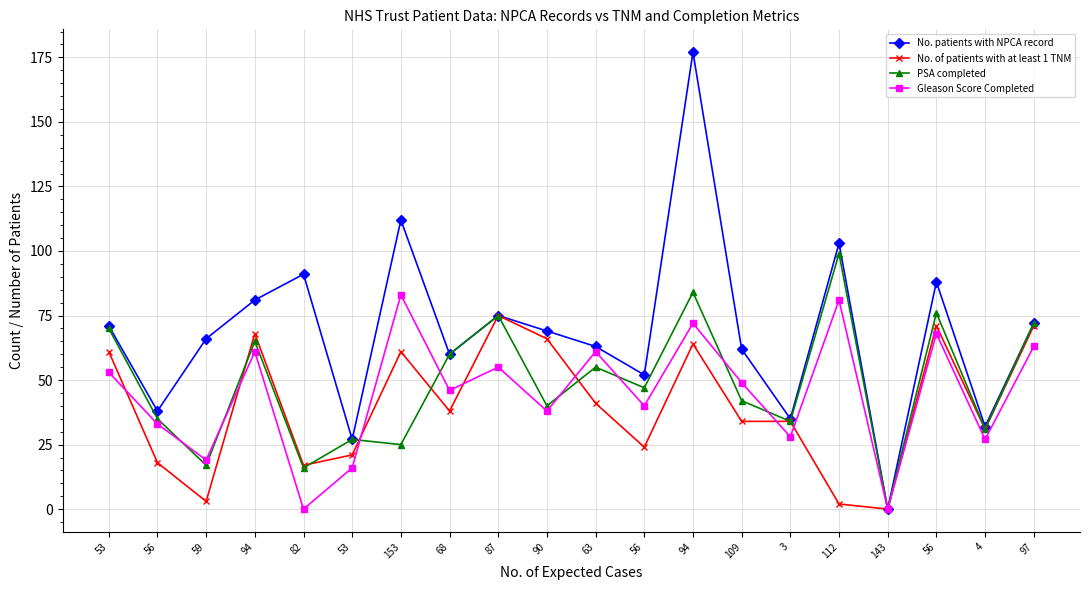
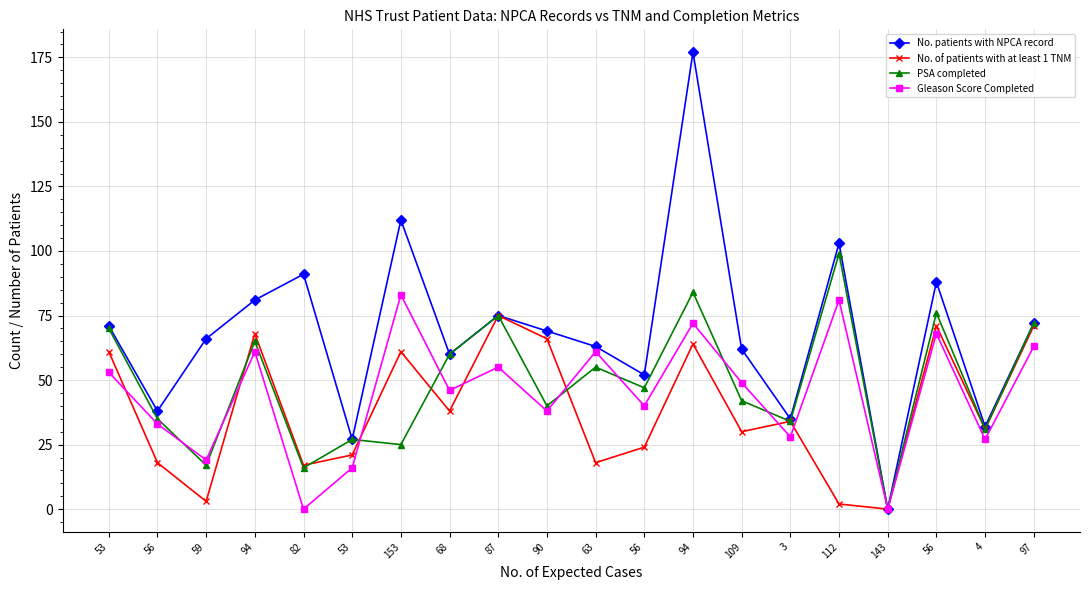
No. of patients with at least 1 TNM, 63: 41 -> 18
No. of patients with at least 1 TNM, 109: 34 -> 30
